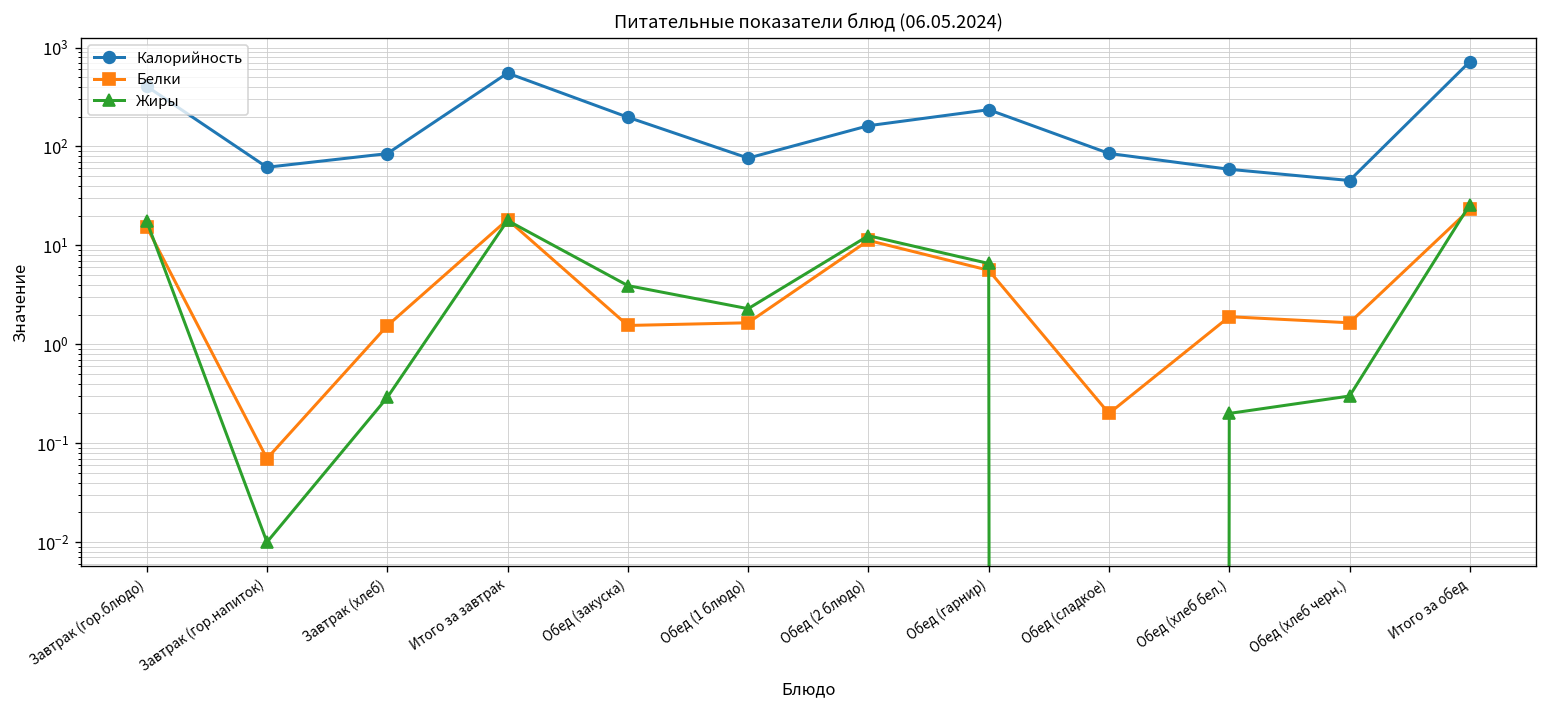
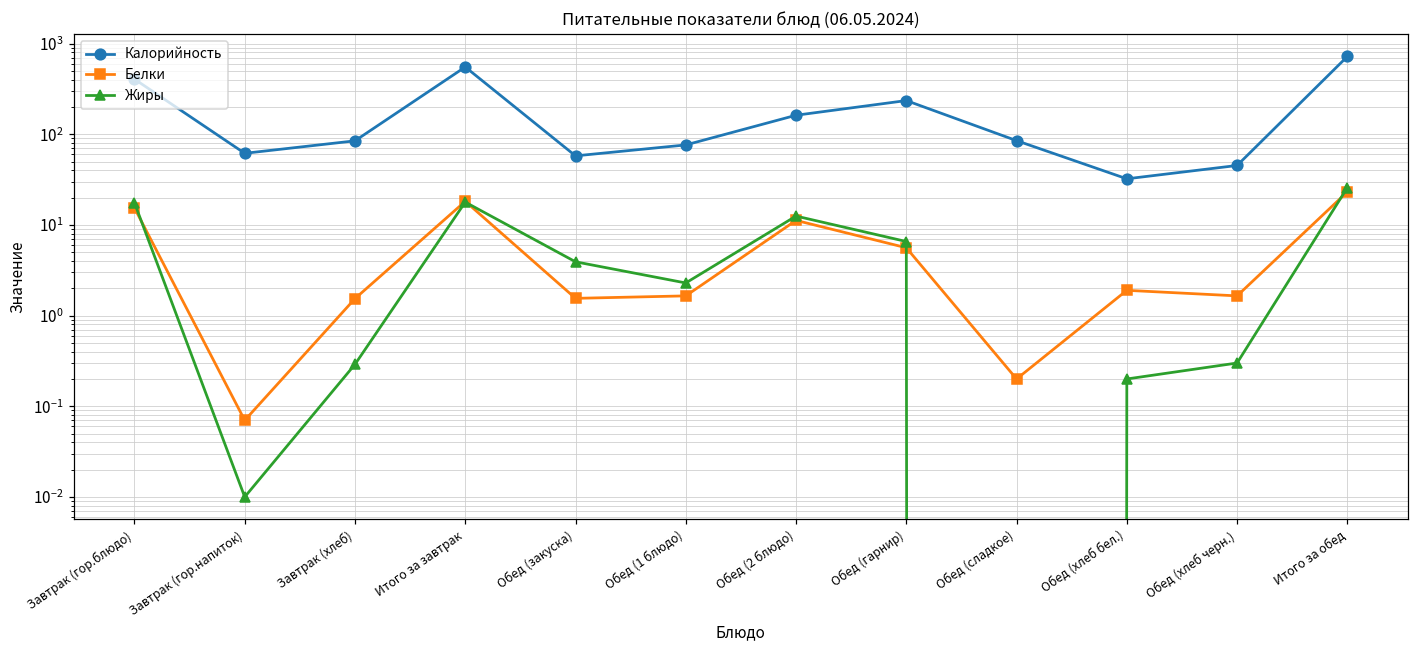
Калорийность, Обед (закуска): 200 -> 60
Калорийность, Обед (хлеб бел.): 60 -> 32
